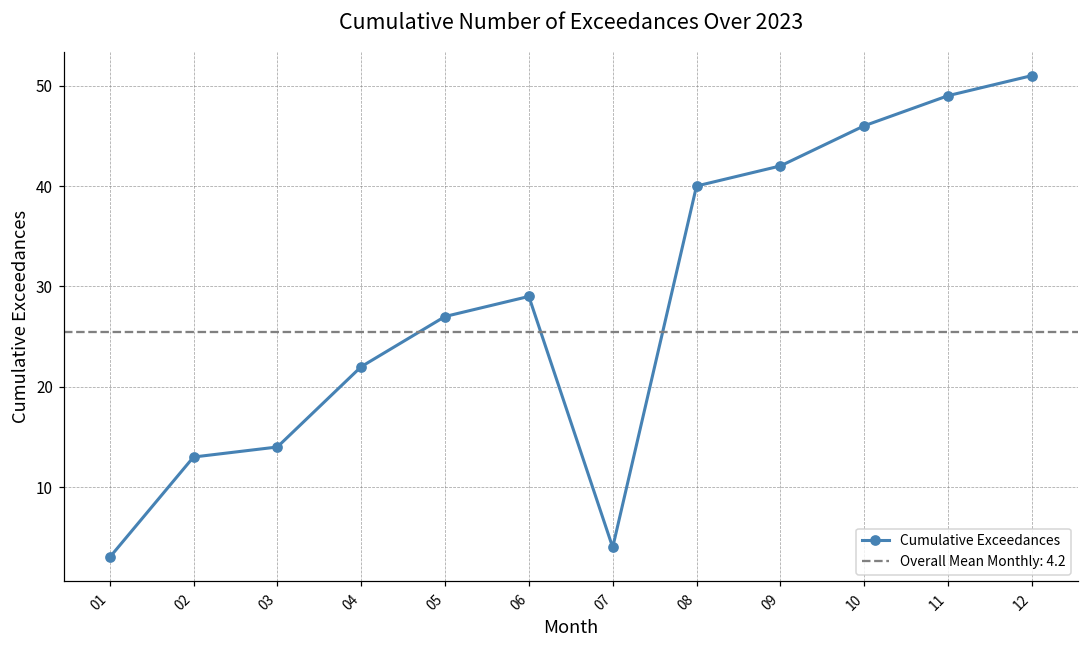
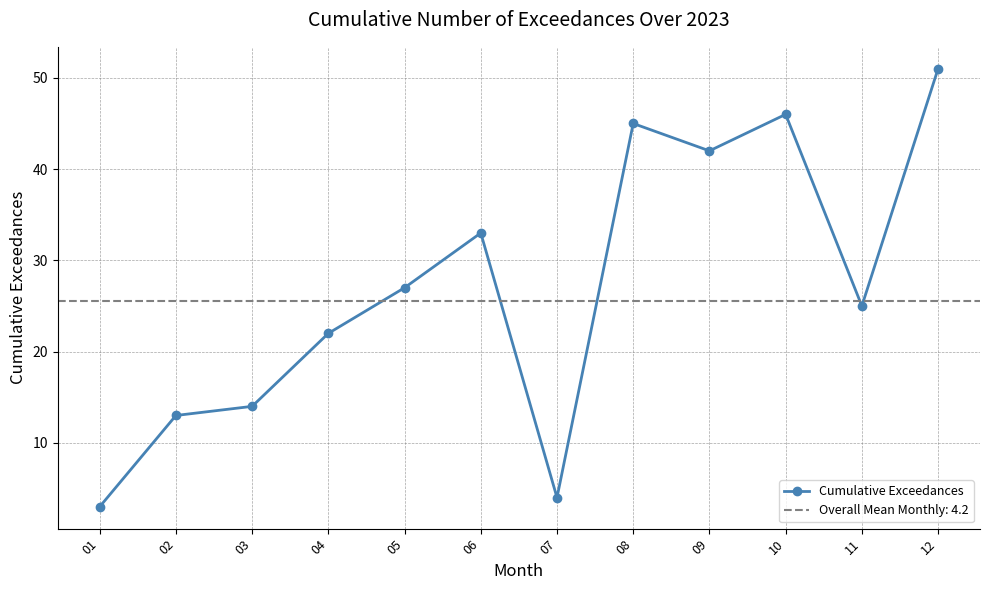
06: 29 -> 33
08: 40 -> 45
11: 49 -> 25
